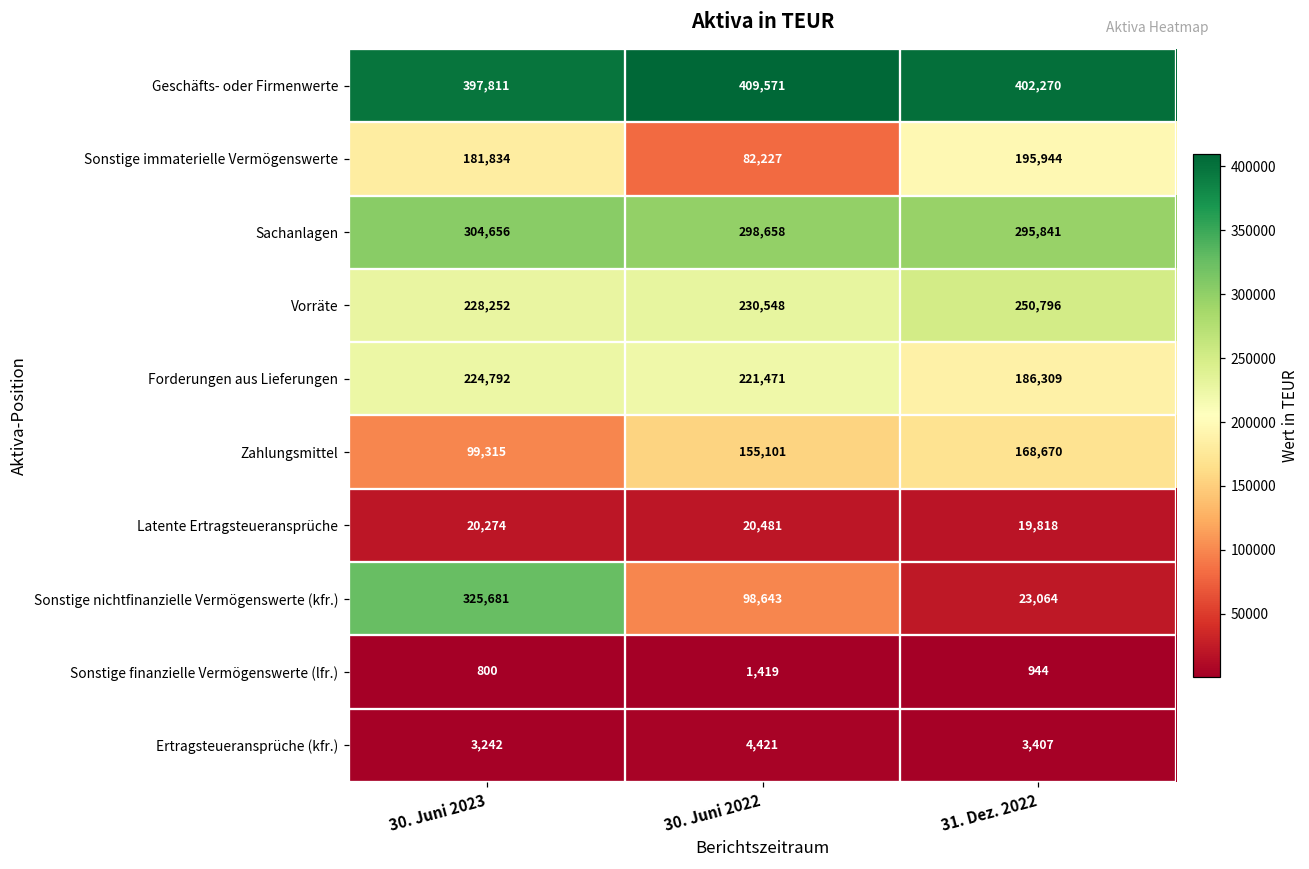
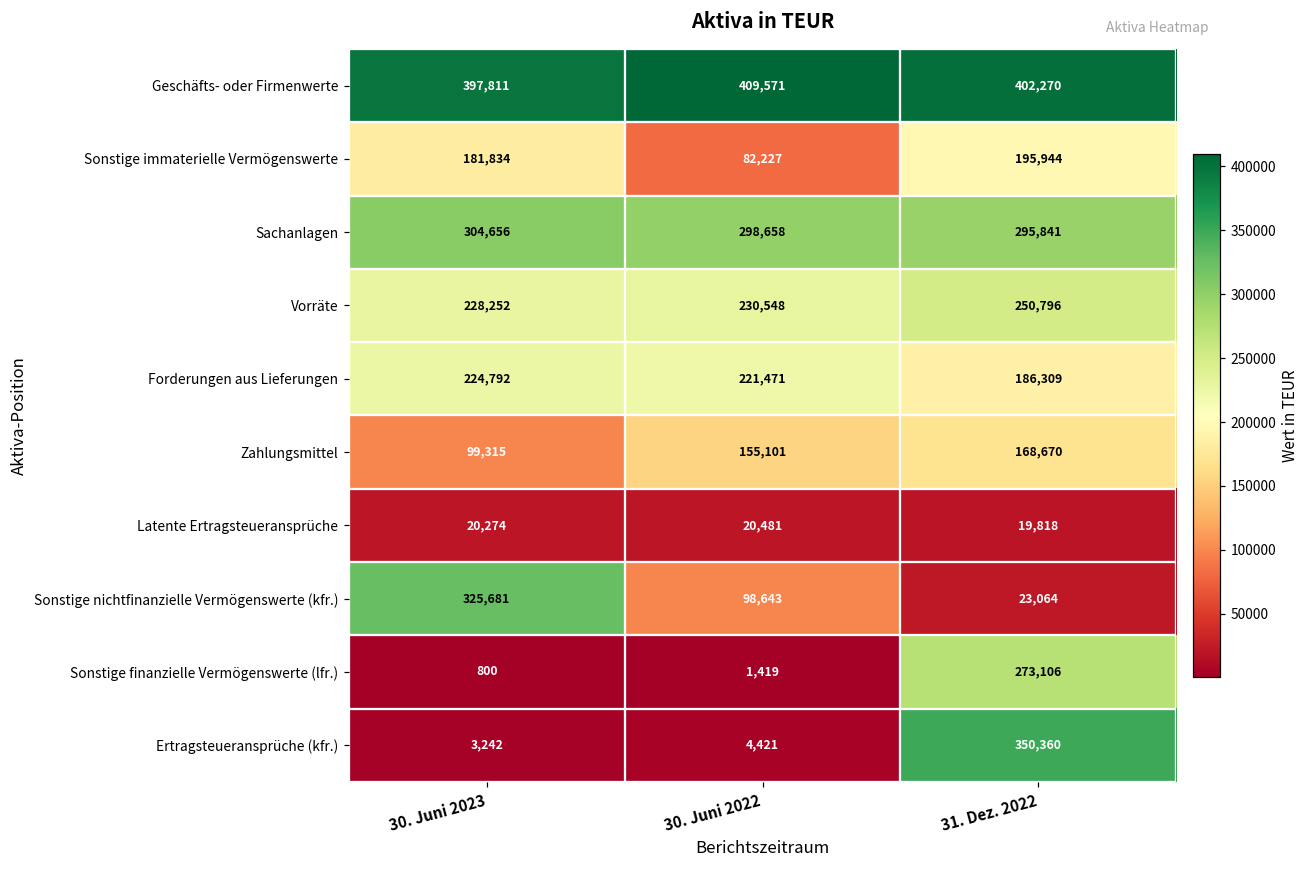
Sonstige finanzielle Vermögenswerte (lfr.), 31. Dez. 2022: 944 -> 273,106
Ertragsteueransprüche (kfr.), 31. Dez. 2022: 3,407 -> 350,360
